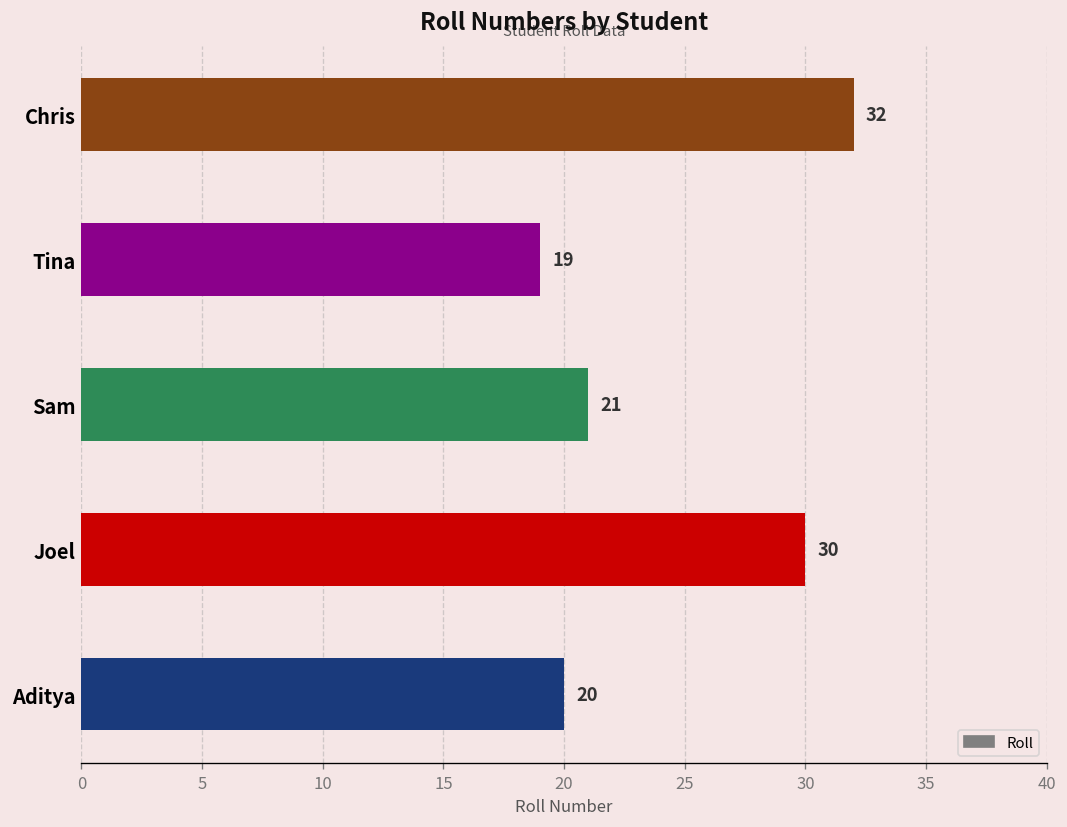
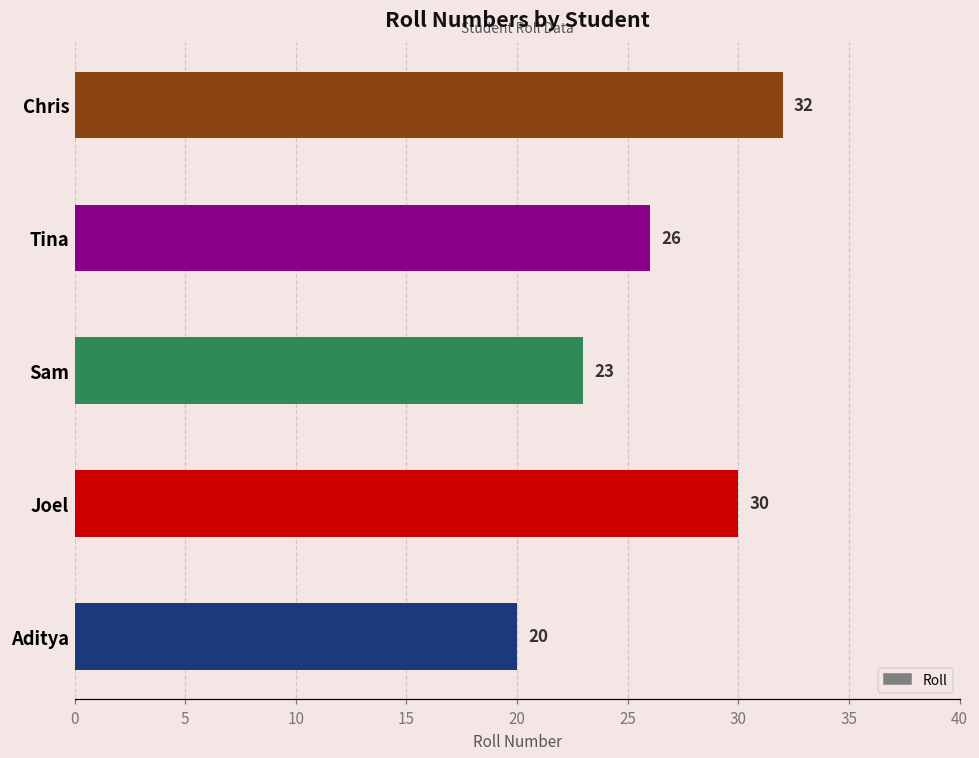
Tina: 19 -> 26
Sam: 21 -> 23
